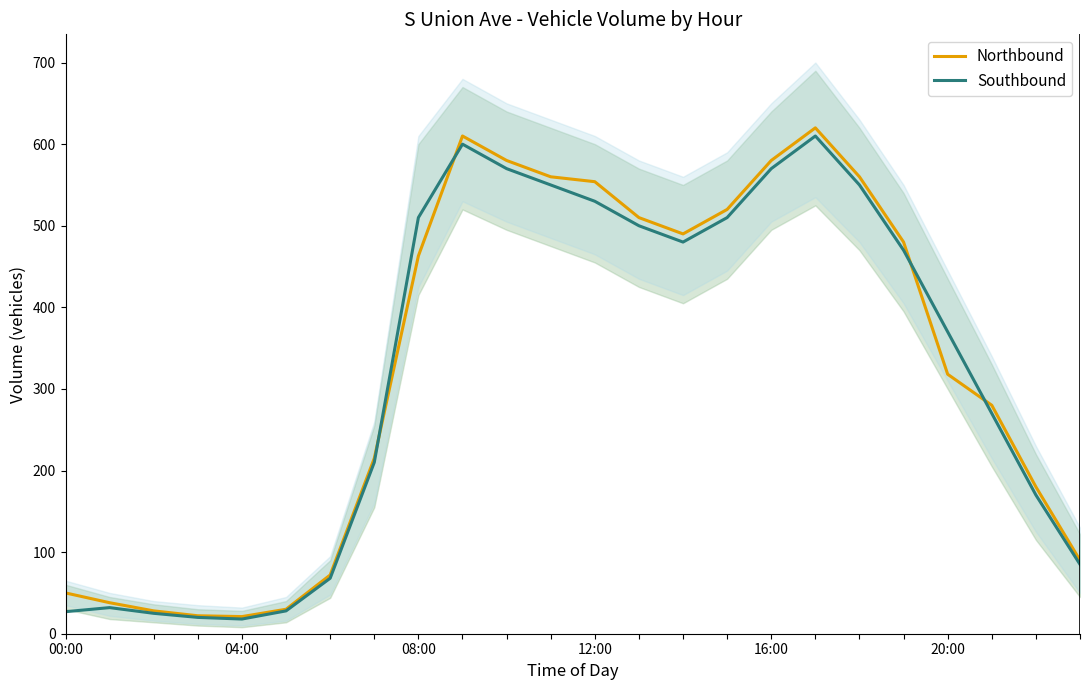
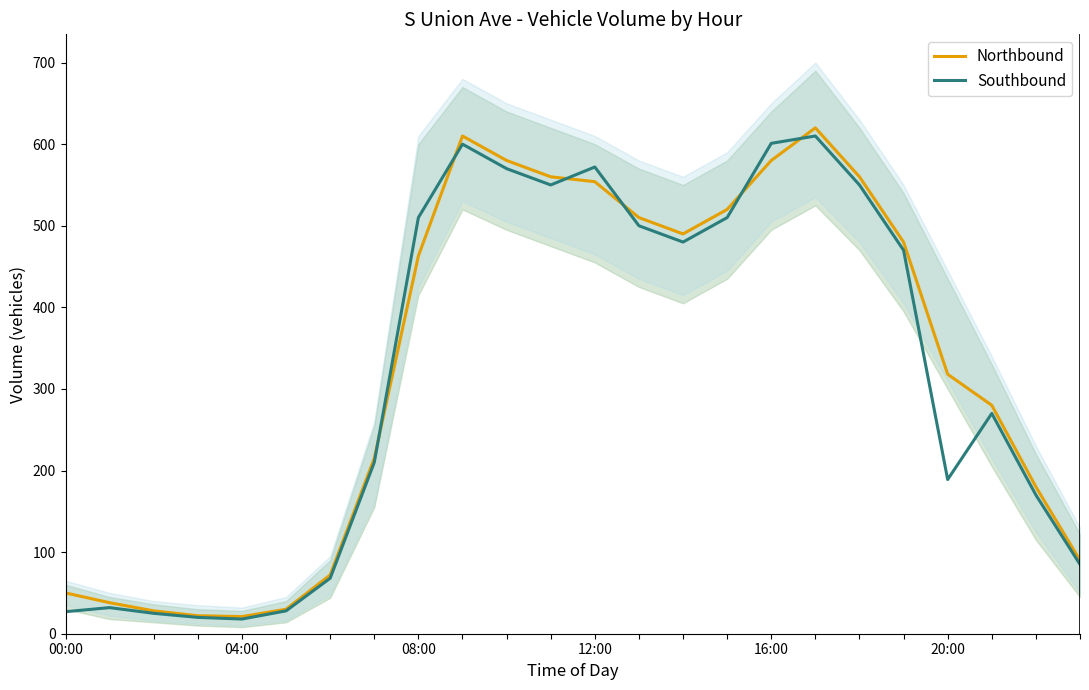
Southbound, 12:00: 530 -> 570
Southbound, 16:00: 570 -> 600
Southbound, 20:00: 370 -> 190
